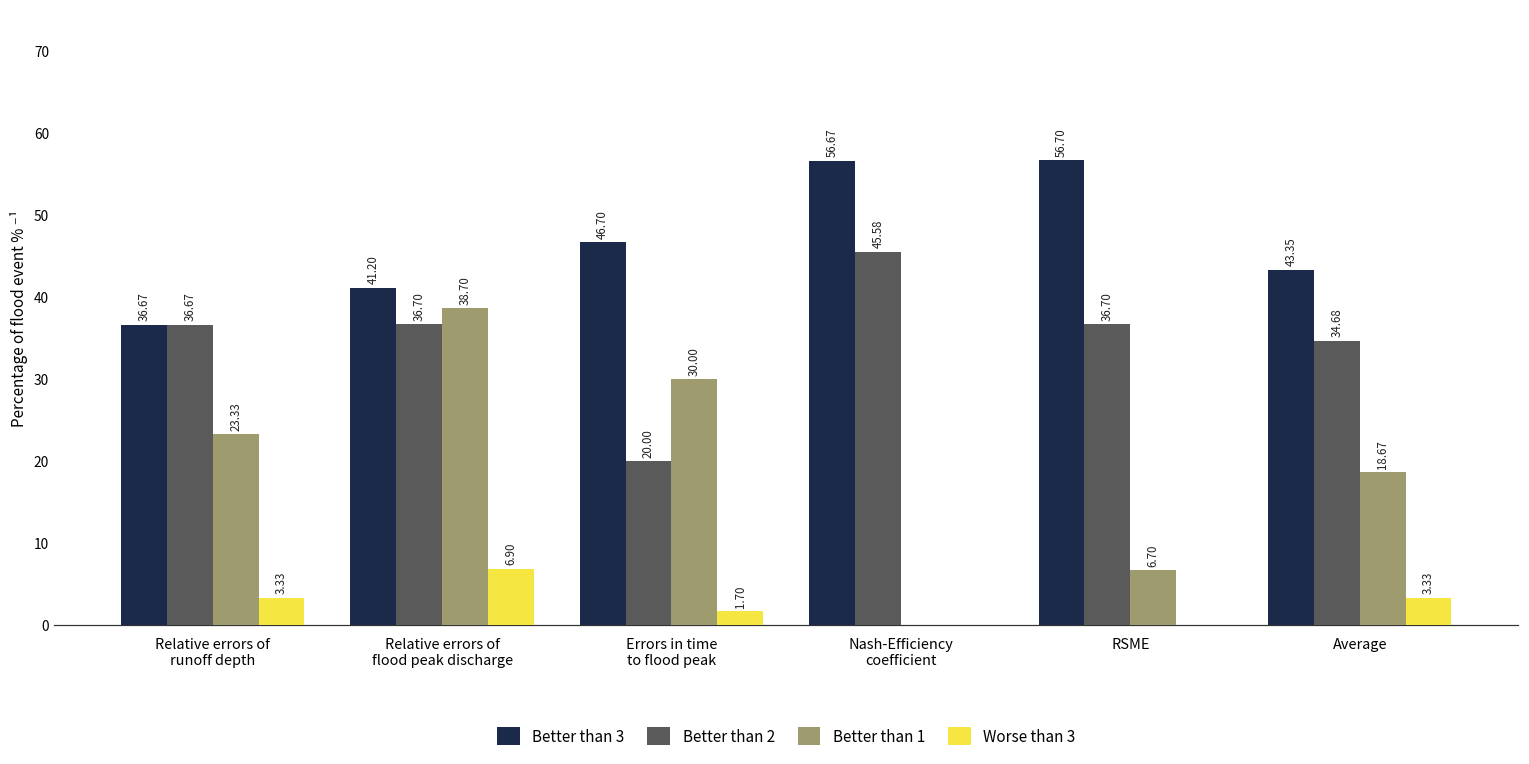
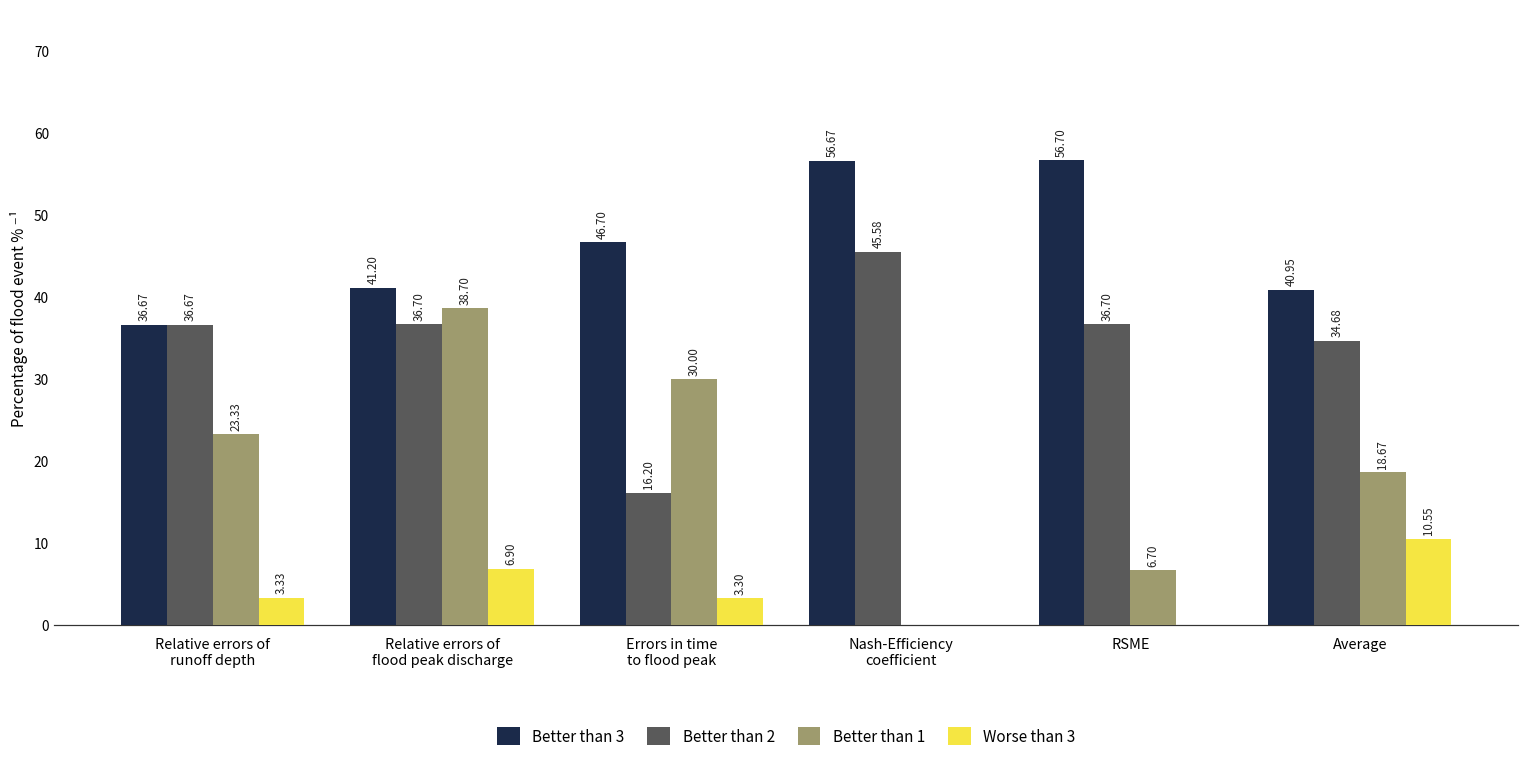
Better than 2, Errors in time to flood peak: 20.00 -> 16.20
Worse than 3, Errors in time to flood peak: 1.70 -> 3.30
Better than 3, Average: 43.35 -> 40.95
Worse than 3, Average: 3.33 -> 10.55
